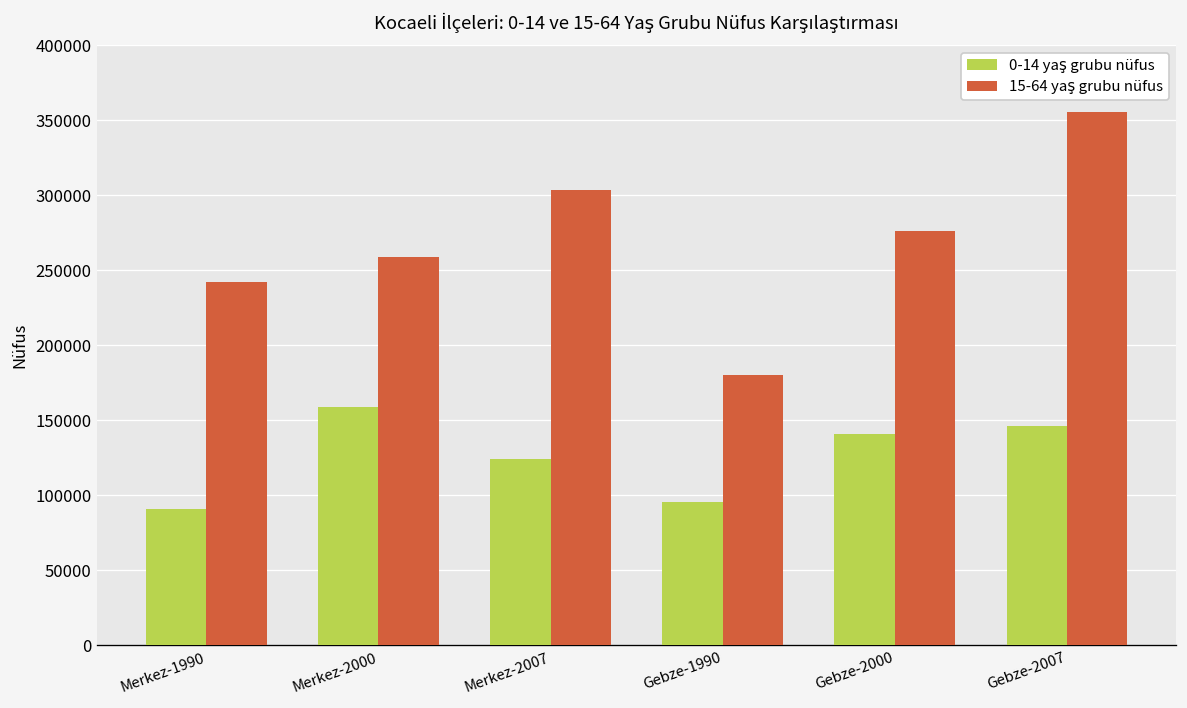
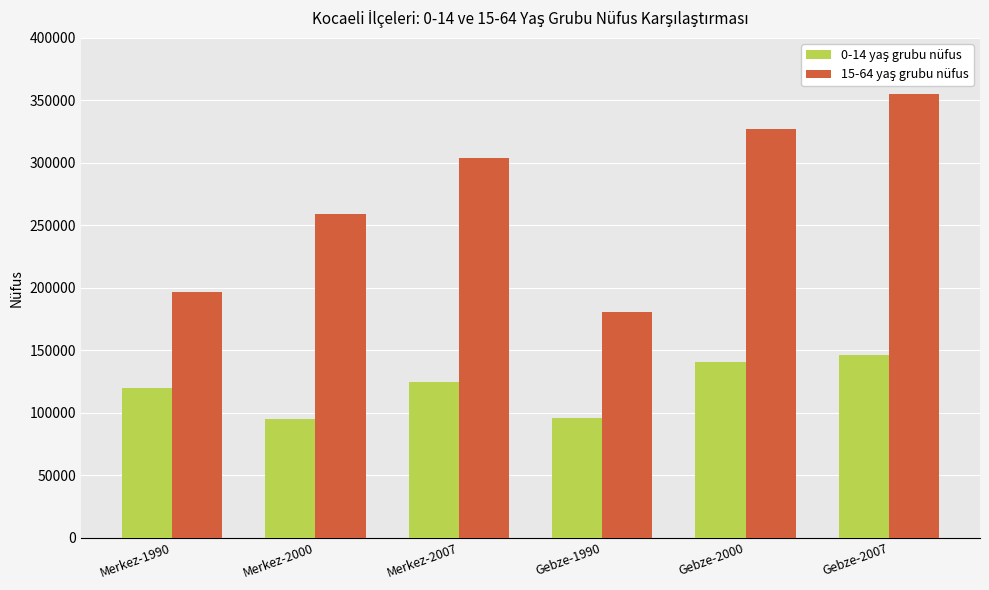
0-14 yaş grubu nüfus, Merkez-1990: 91000 -> 120000
15-64 yaş grubu nüfus, Merkez-1990: 243000 -> 197000
0-14 yaş grubu nüfus, Merkez-2000: 159000 -> 95000
15-64 yaş grubu nüfus, Gebze-2000: 277000 -> 327000
